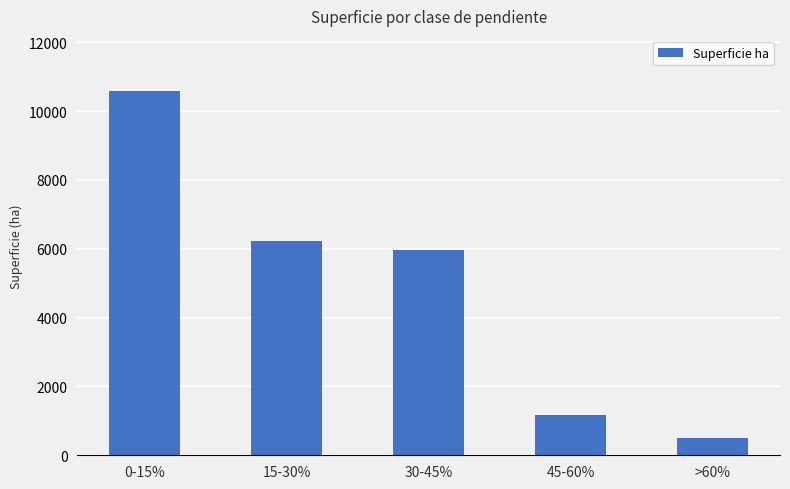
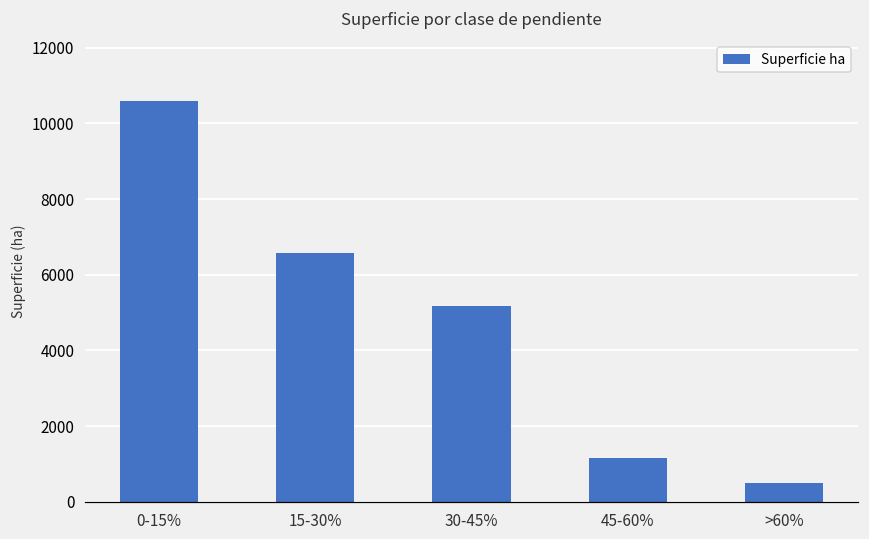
15-30%: 6200 -> 6600
30-45%: 6000 -> 5200
